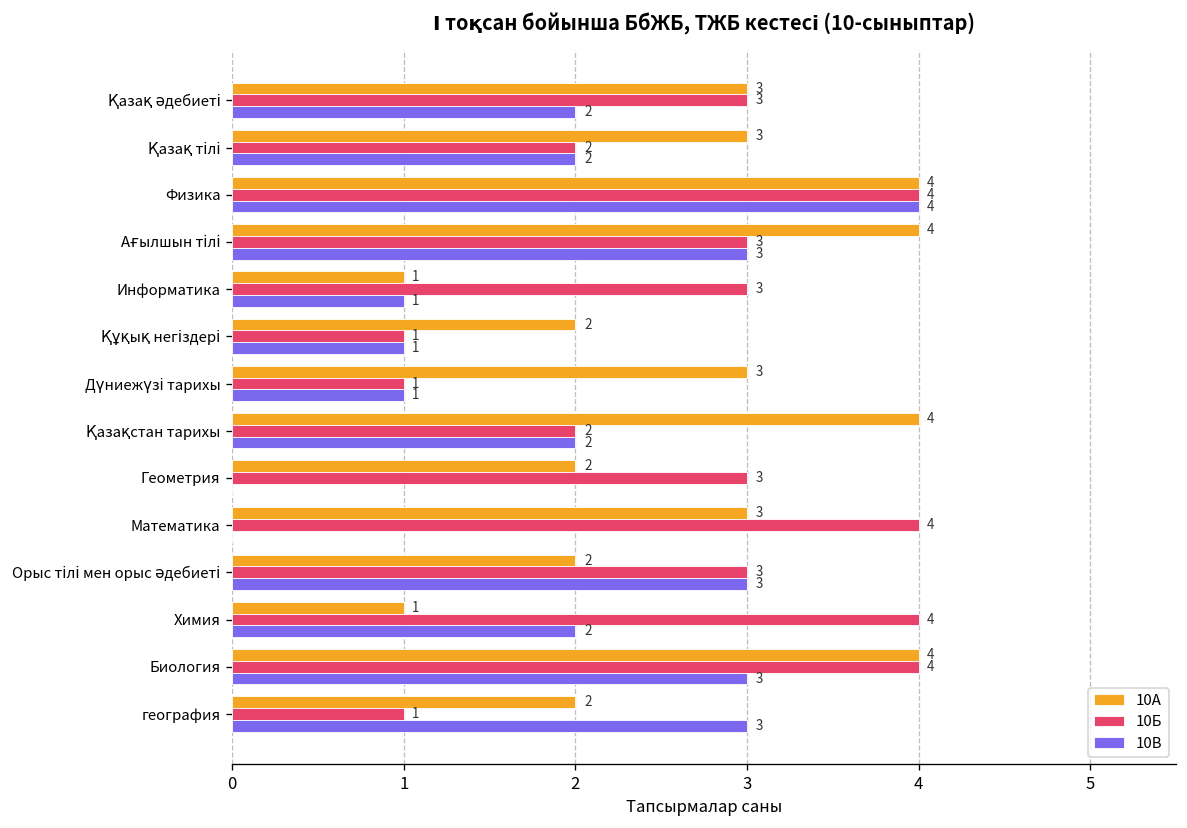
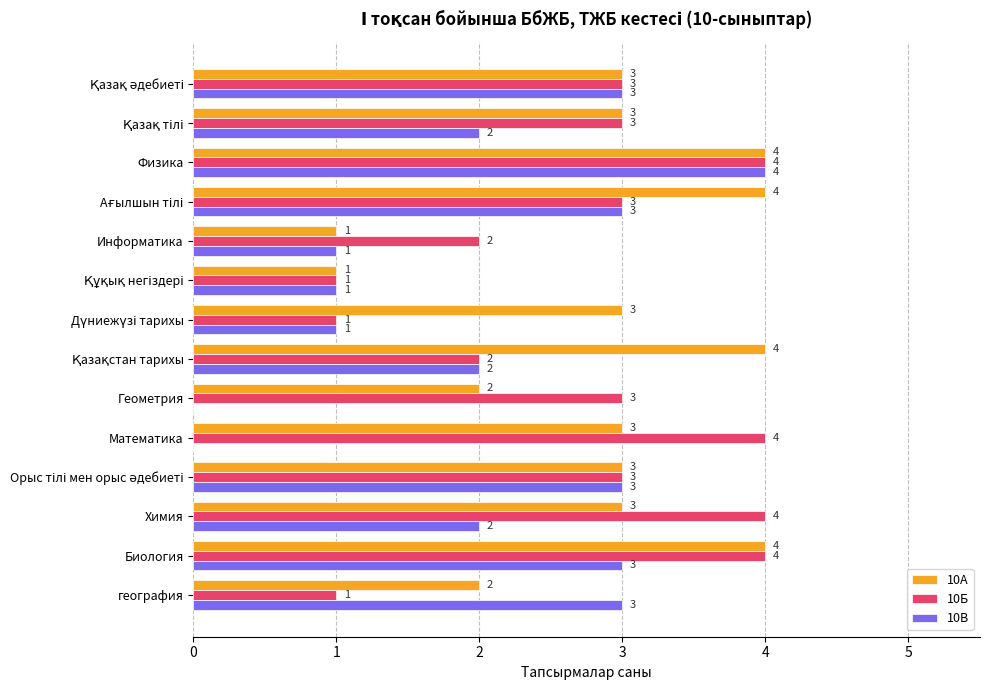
10В, Қазақ әдебиеті: 2 -> 3
10Б, Қазақ тілі: 2 -> 3
10Б, Информатика: 3 -> 2
10А, Құқық негіздері: 2 -> 1
10А, Орыс тілі мен орыс әдебиеті: 2 -> 3
10А, Химия: 1 -> 3
